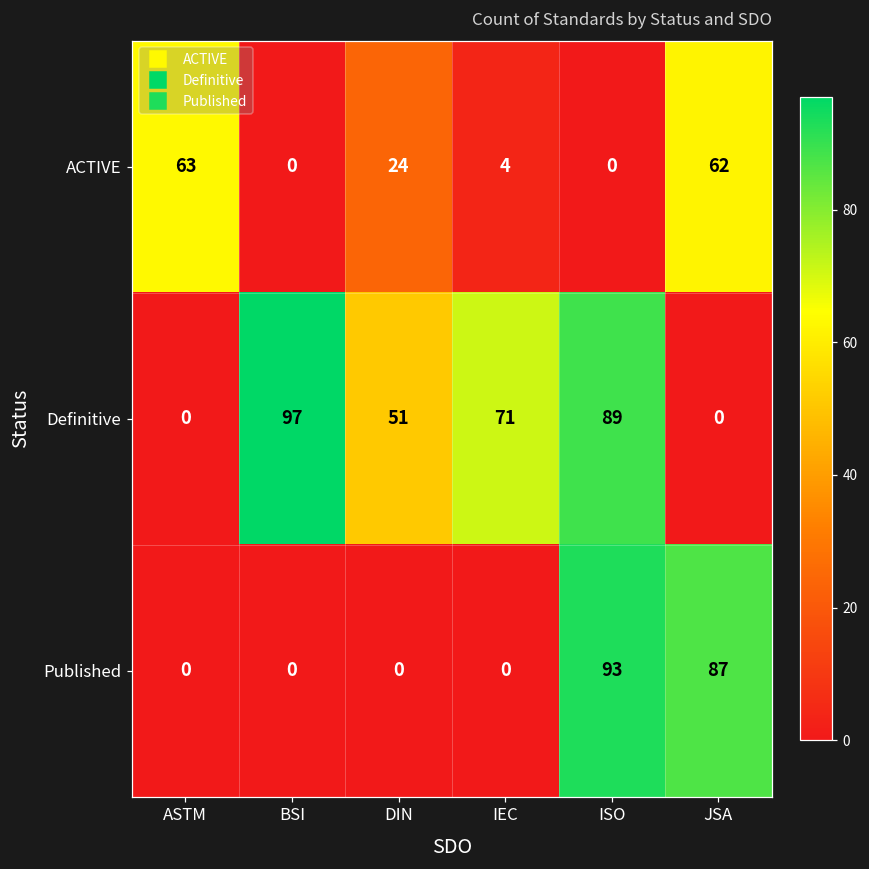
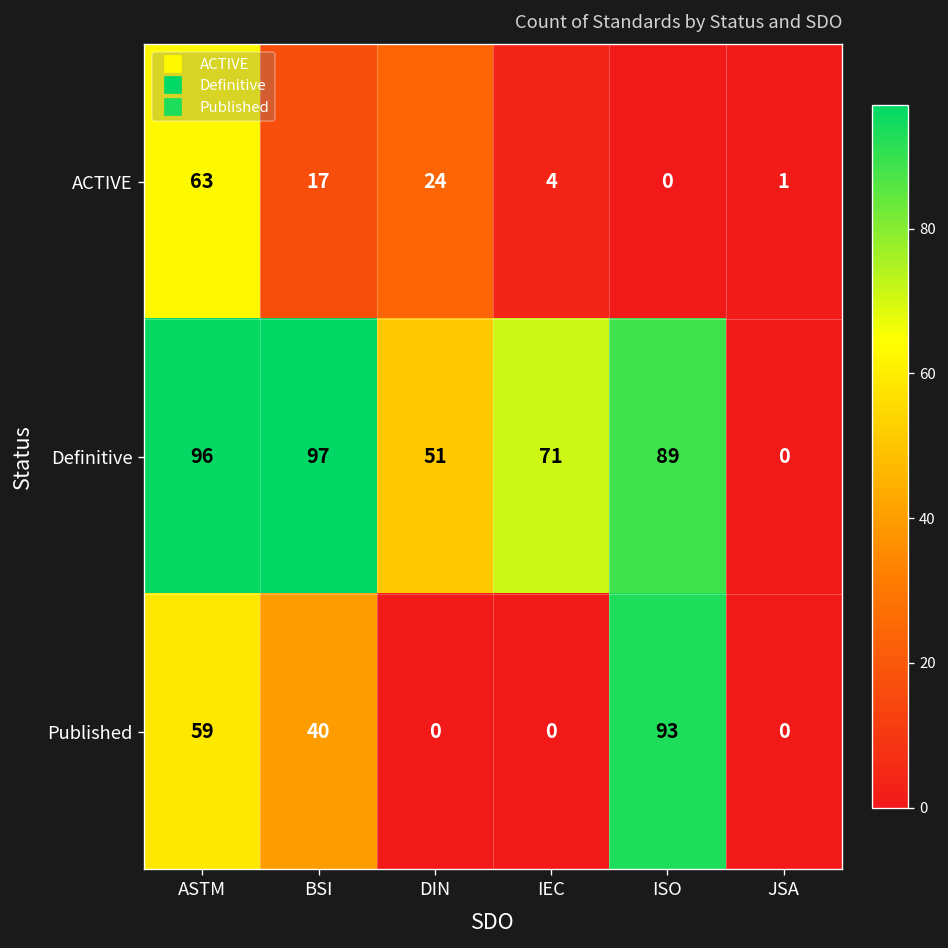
ACTIVE, BSI: 0 -> 17
ACTIVE, JSA: 62 -> 1
Definitive, ASTM: 0 -> 96
Published, ASTM: 0 -> 59
Published, BSI: 0 -> 40
Published, JSA: 87 -> 0
